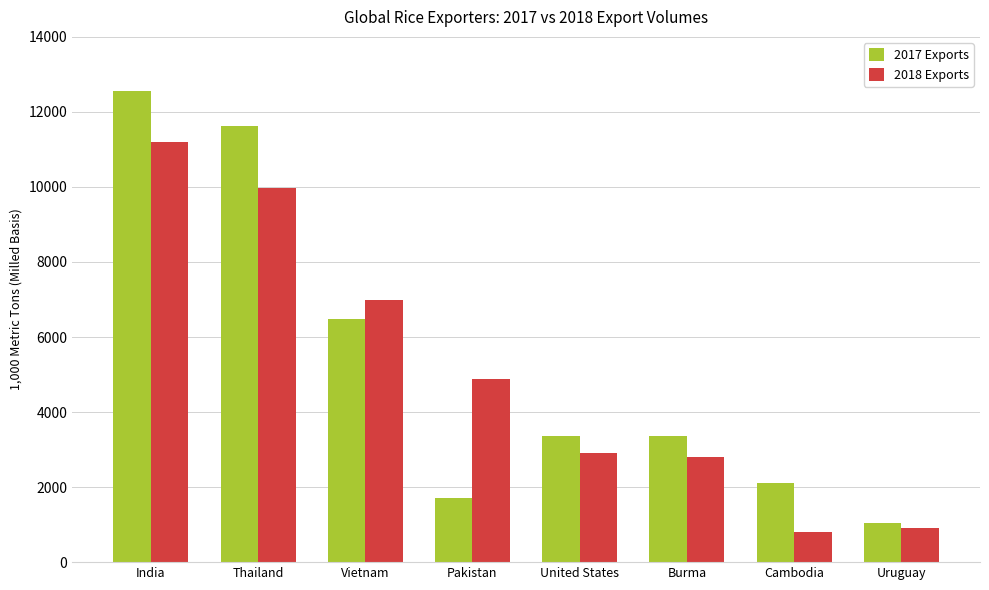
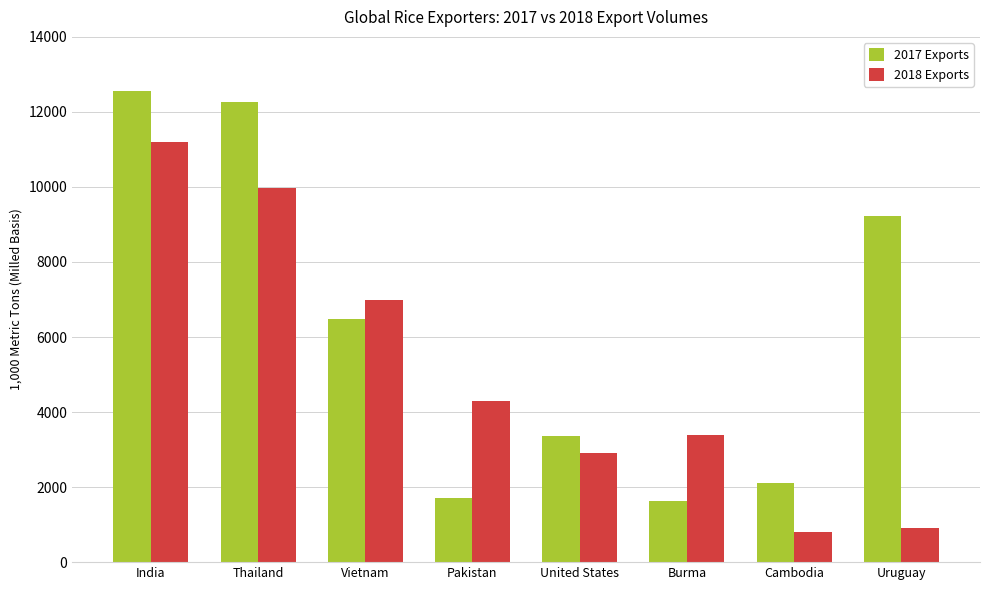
2017 Exports, Thailand: 11600 -> 12300
2018 Exports, Pakistan: 4900 -> 4300
2017 Exports, Burma: 3400 -> 1600
2018 Exports, Burma: 2800 -> 3400
2017 Exports, Uruguay: 1100 -> 9200
